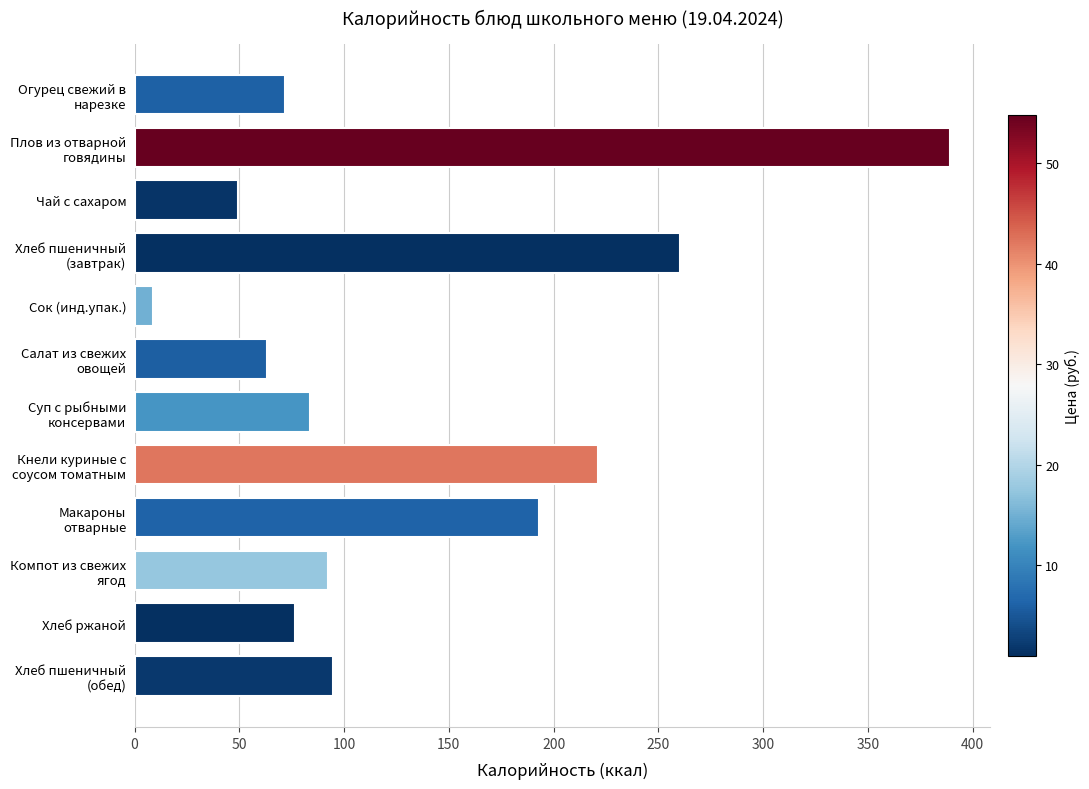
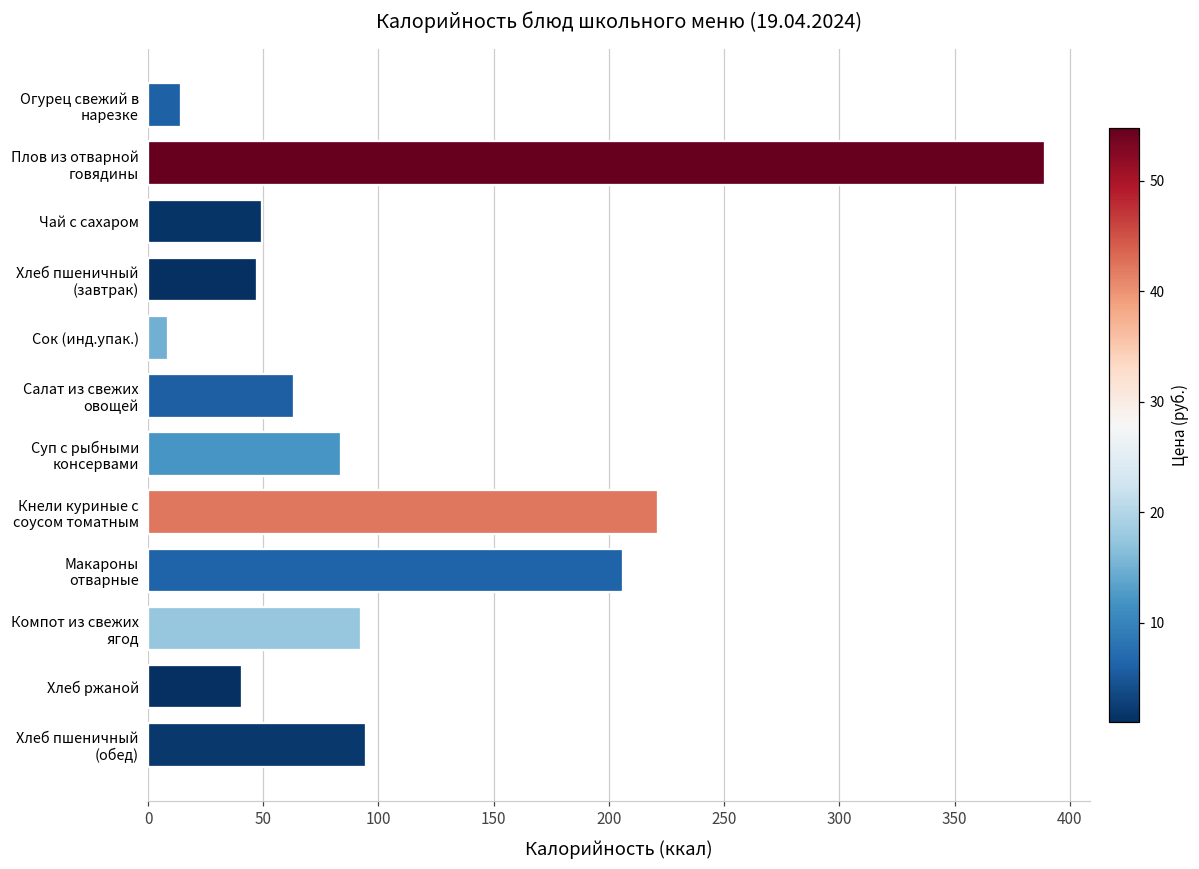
Огурец свежий в нарезке: 72 -> 15
Хлеб пшеничный (завтрак): 261 -> 47
Макароны отварные: 193 -> 206
Хлеб ржаной: 77 -> 41
